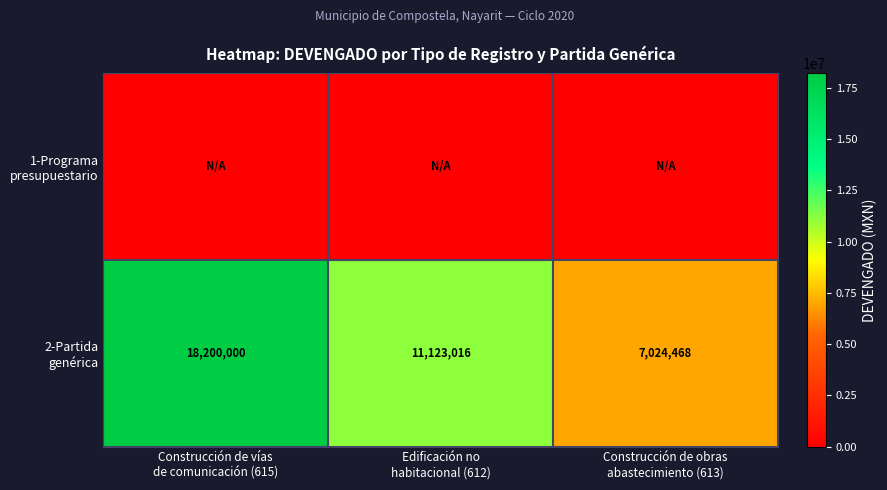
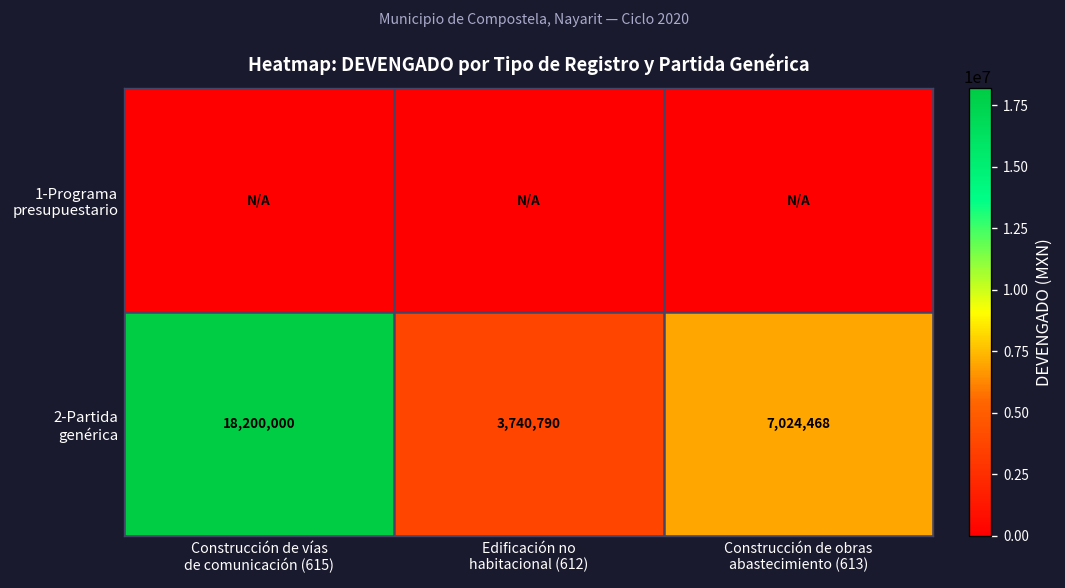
2-Partida genérica, Edificación no habitacional (612): 11,123,016 -> 3,740,790
